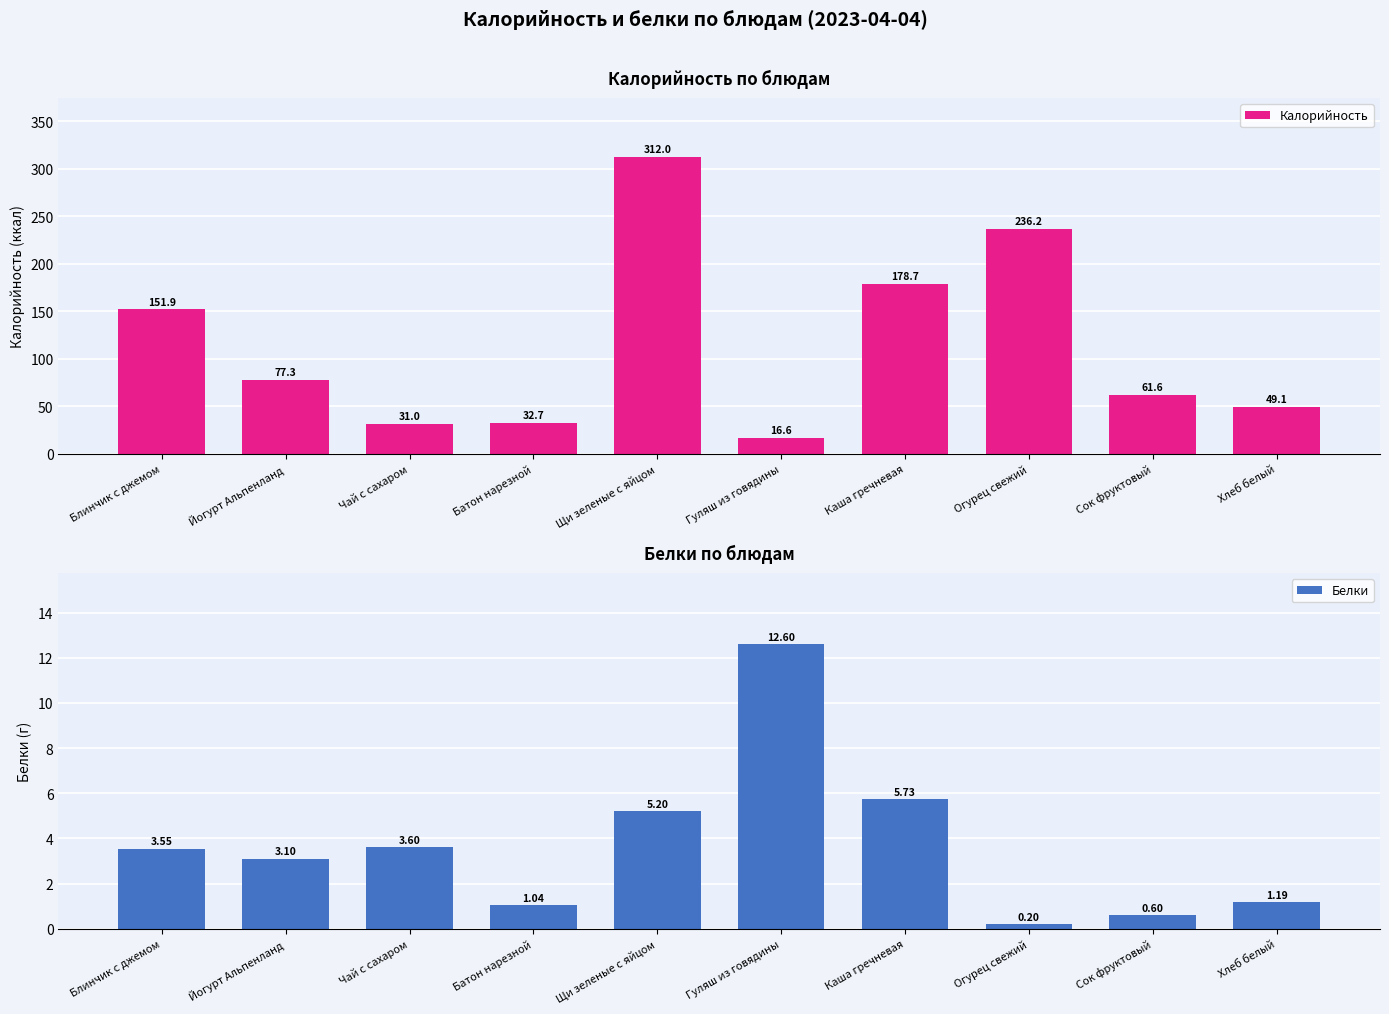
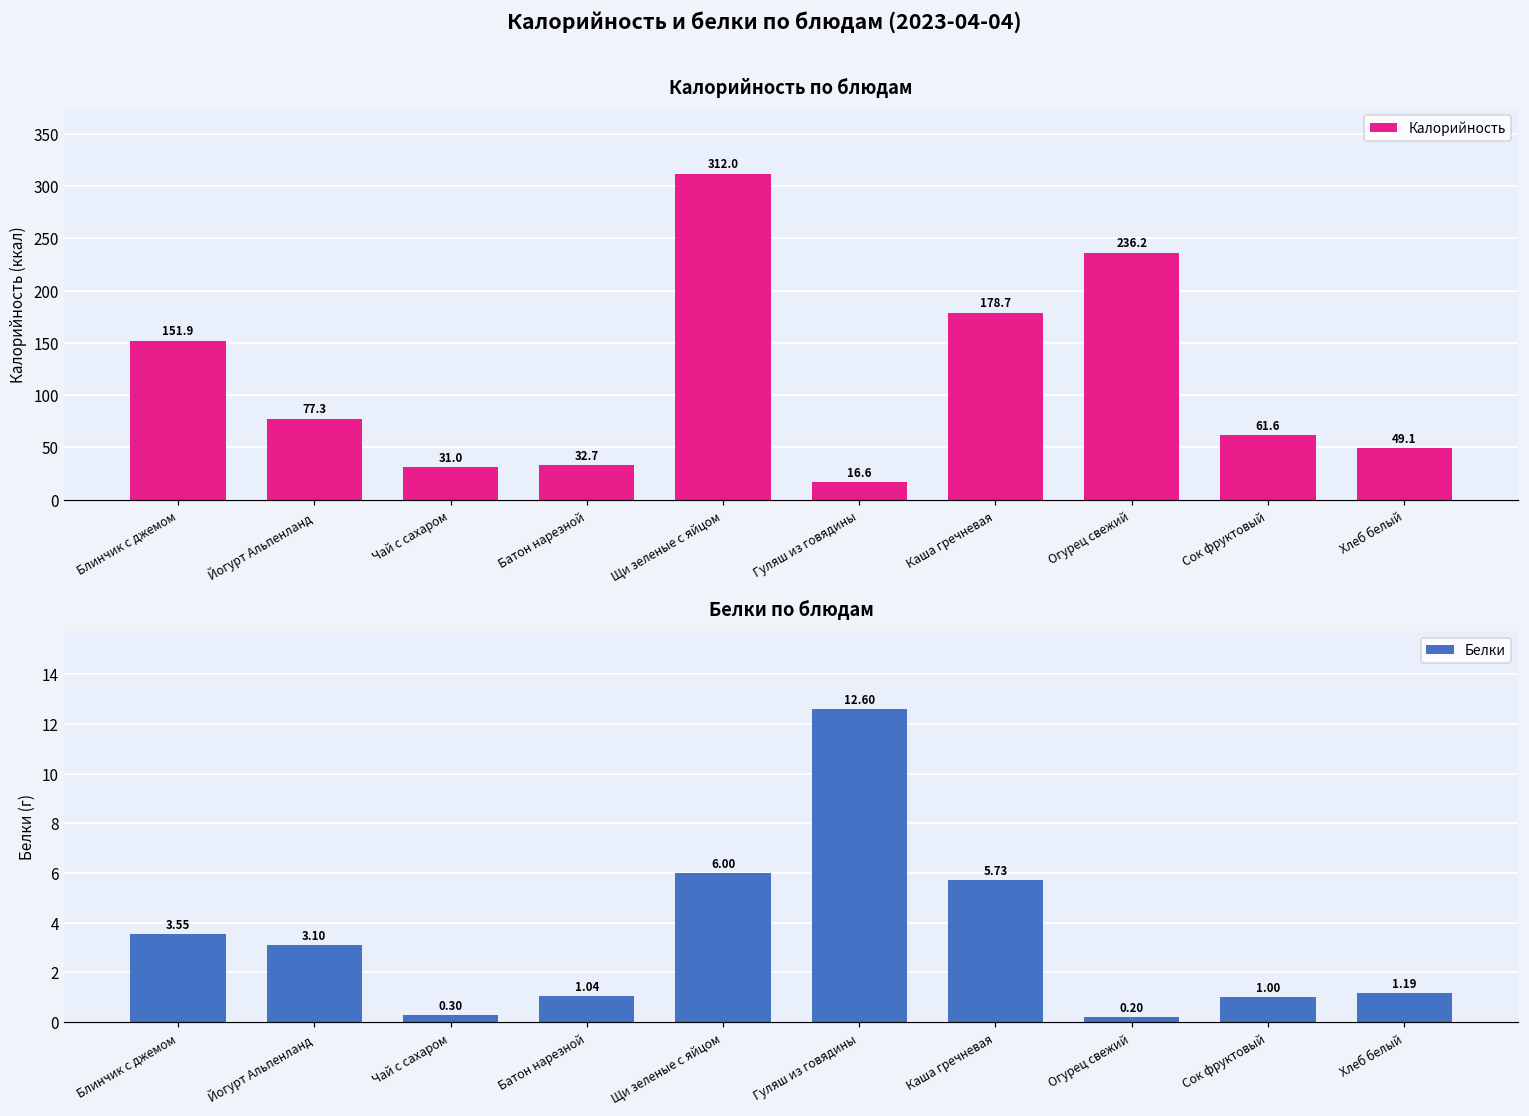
Белки по блюдам, Чай с сахаром: 3.60 -> 0.30
Белки по блюдам, Щи зеленые с яйцом: 5.20 -> 6.00
Белки по блюдам, Сок фруктовый: 0.60 -> 1.00
